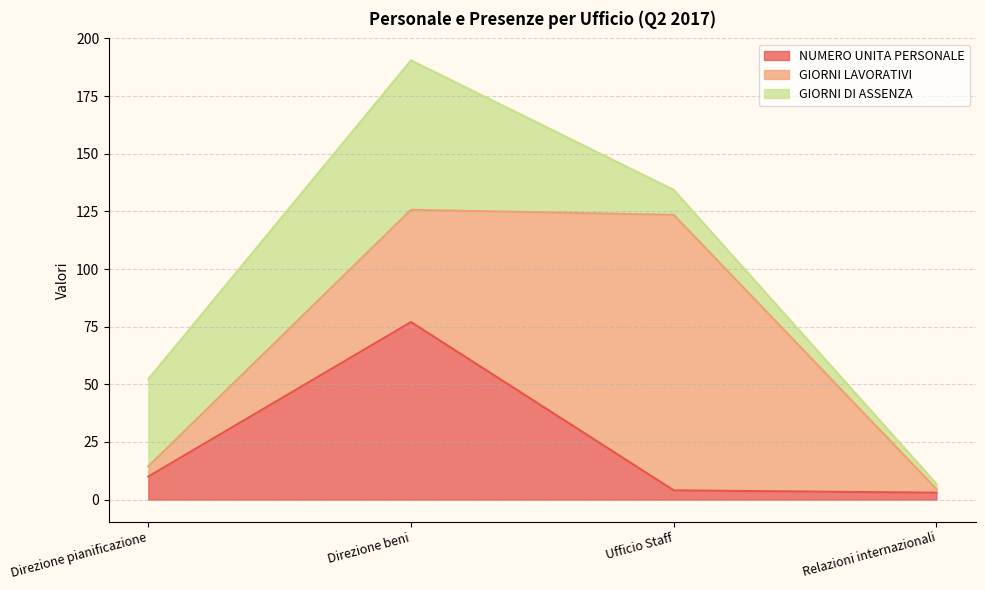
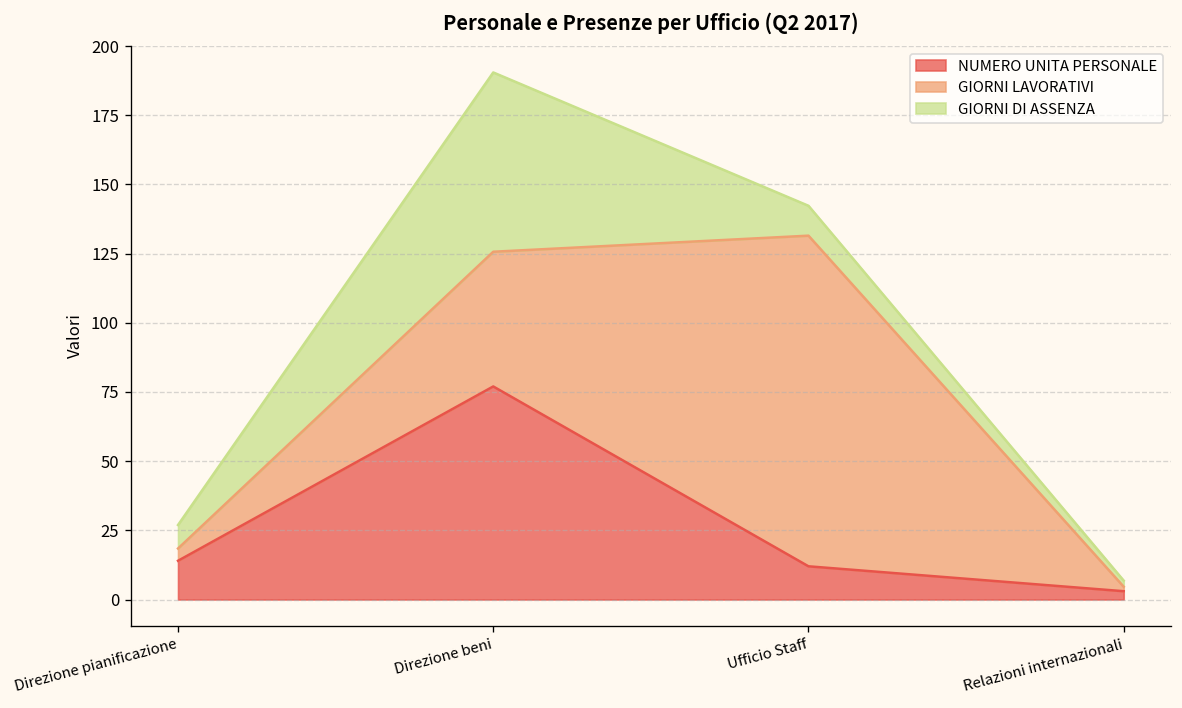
NUMERO UNITA PERSONALE, Direzione pianificazione: 10 -> 14
GIORNI DI ASSENZA, Direzione pianificazione: 38 -> 9
NUMERO UNITA PERSONALE, Ufficio Staff: 4 -> 12
